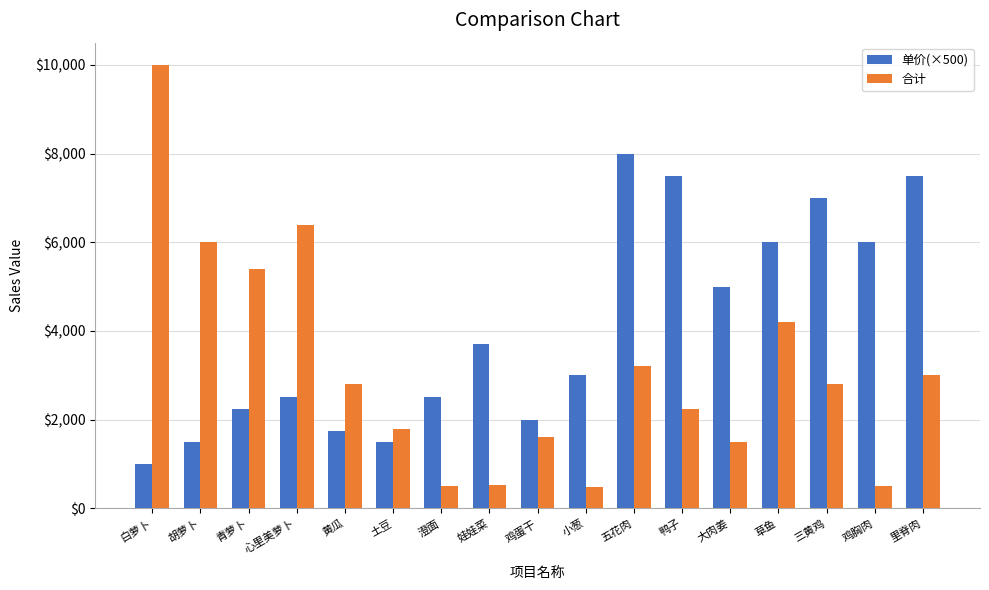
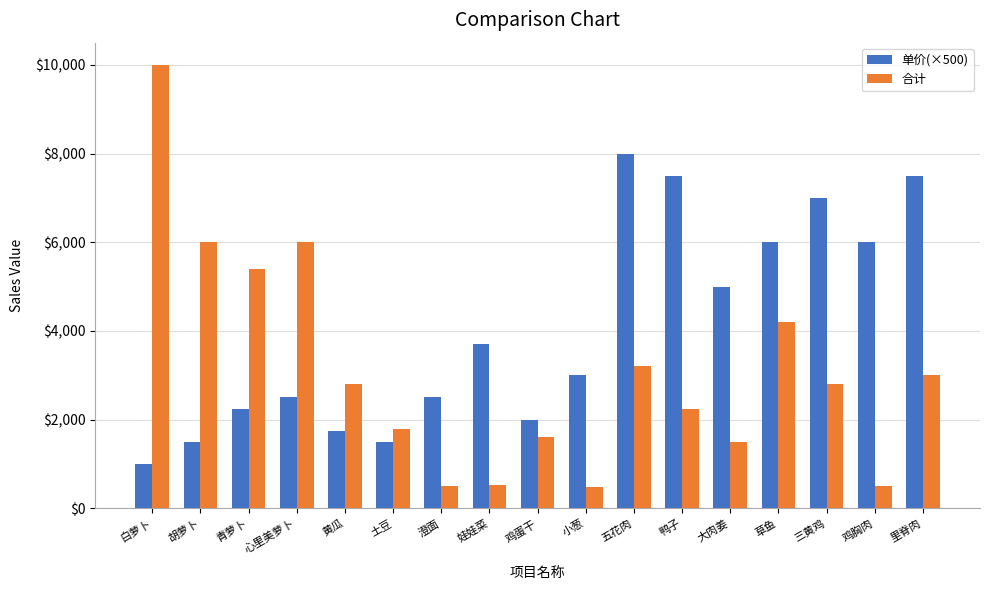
合计, 心里美萝卜: $6,400 -> $6,000
